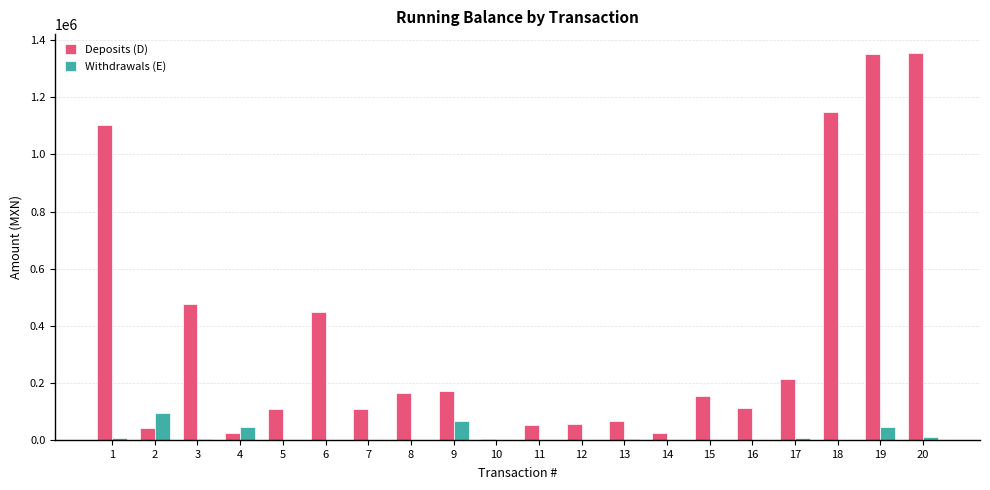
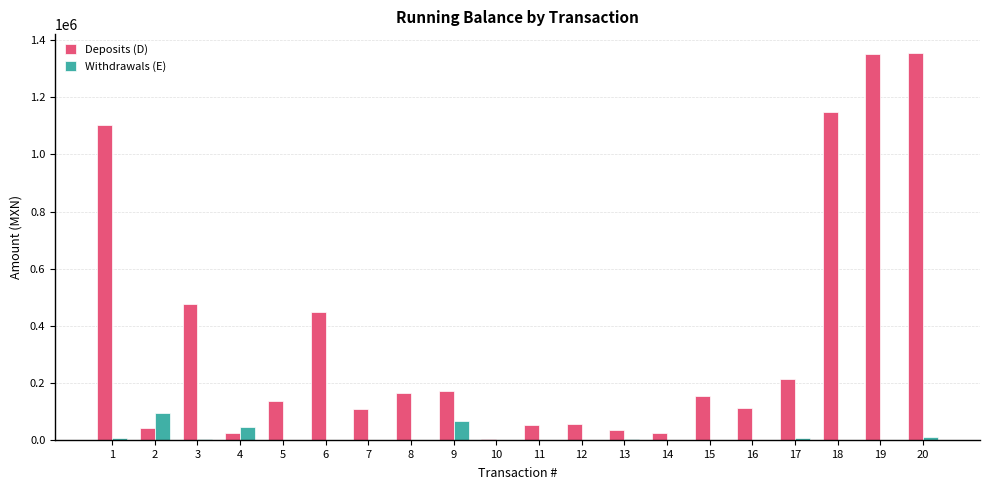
Deposits (D), 5: 110000 -> 140000
Deposits (D), 13: 70000 -> 40000
Withdrawals (E), 19: 50000 -> 0
